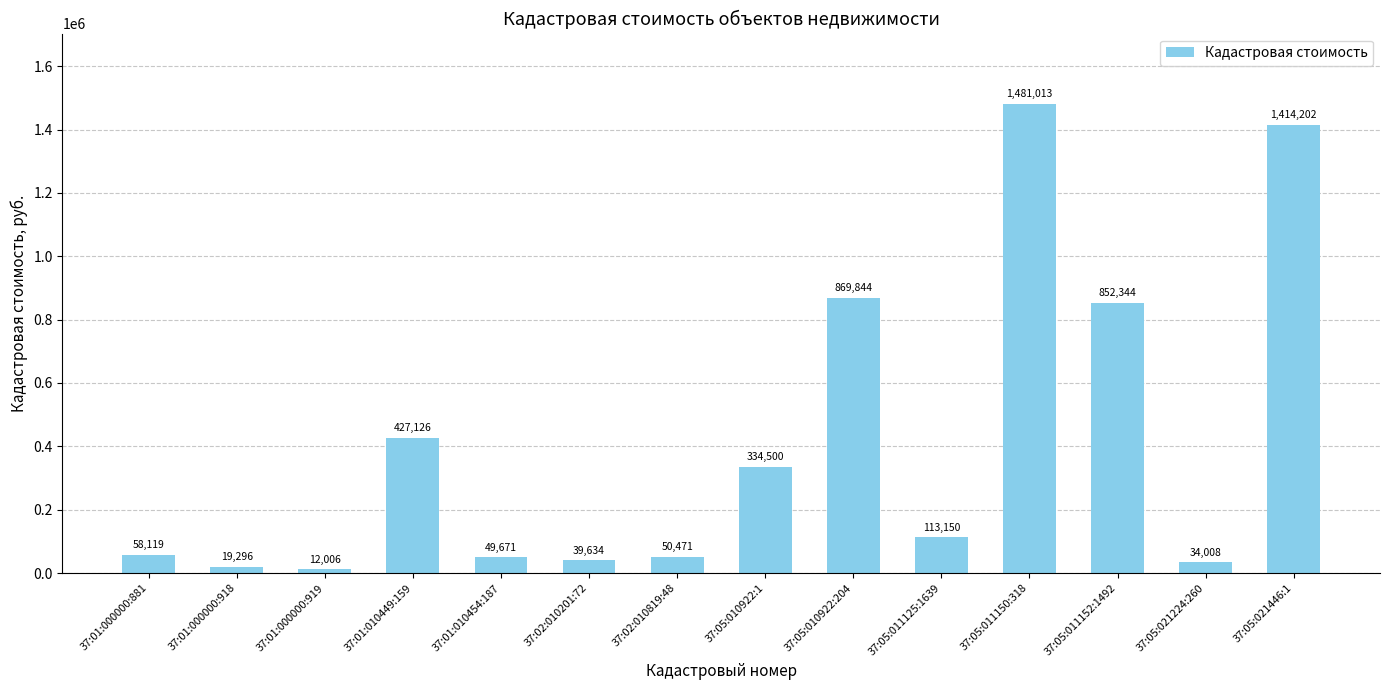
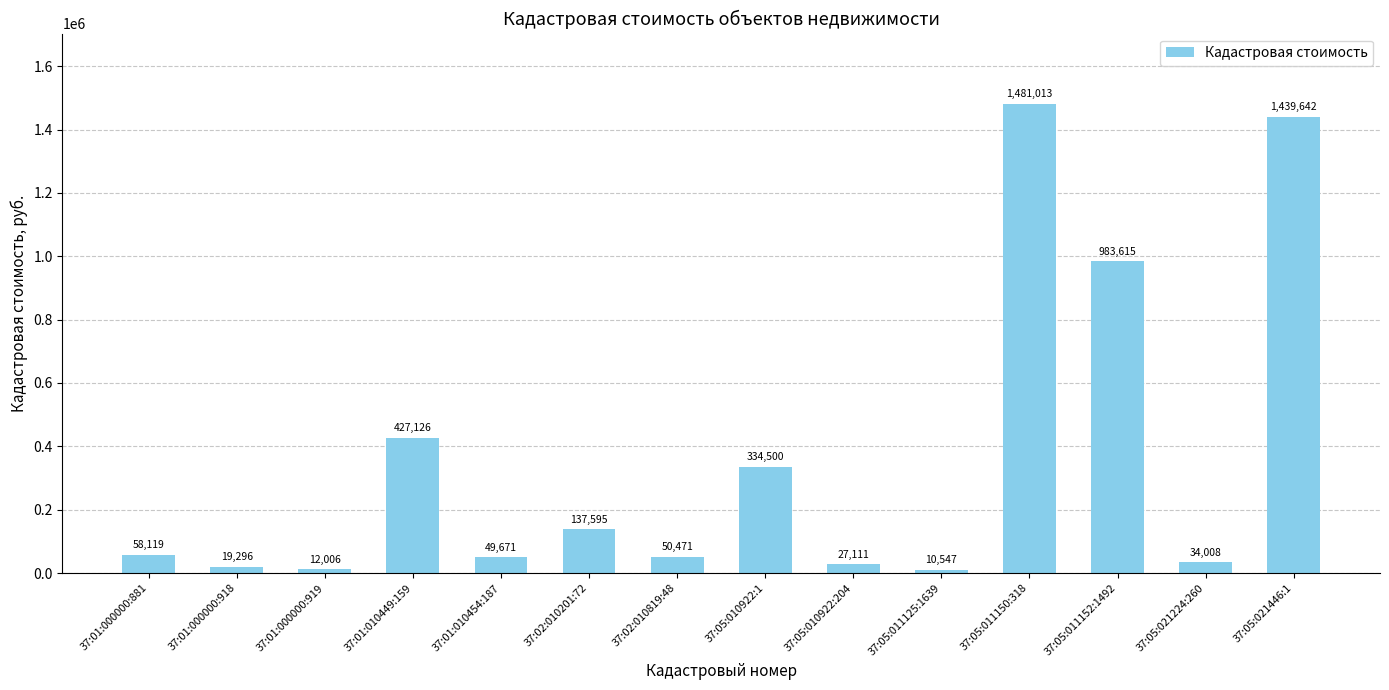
37:02:010201:72: 39,634 -> 137,595
37:05:010922:204: 869,844 -> 27,111
37:05:011125:1639: 113,150 -> 10,547
37:05:011152:1492: 852,344 -> 983,615
37:05:021446:1: 1,414,202 -> 1,439,642
